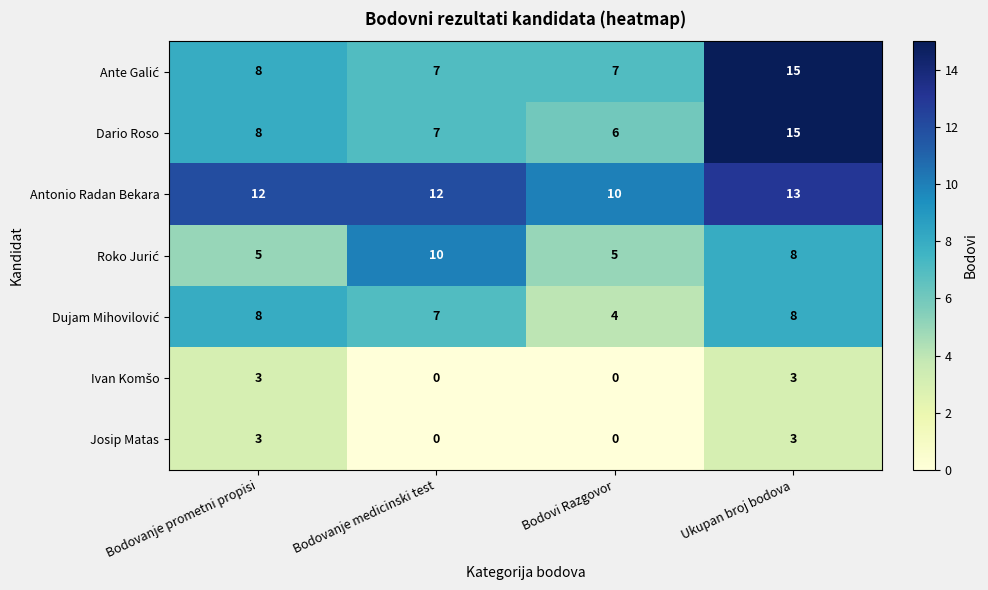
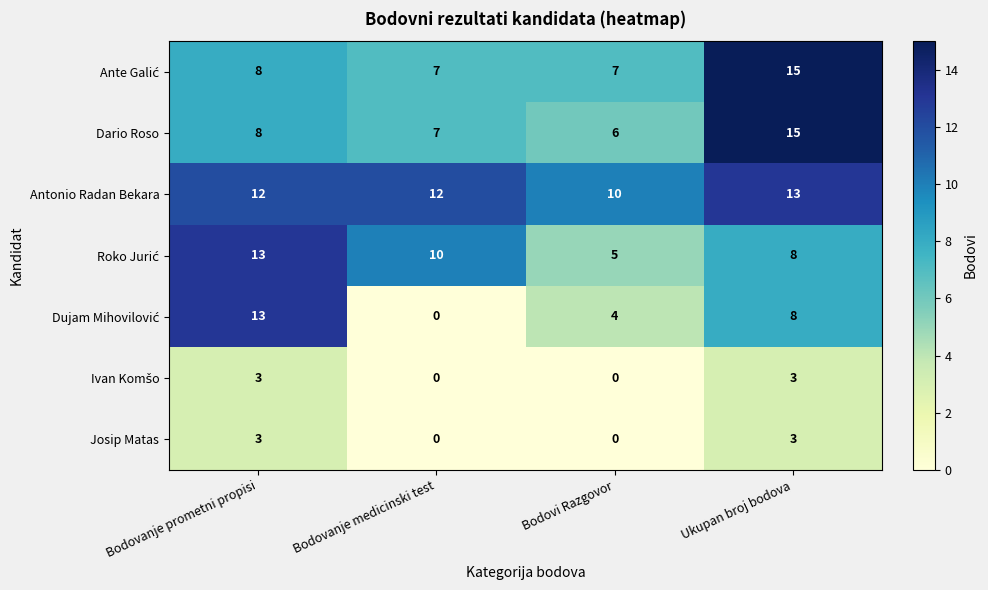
Roko Jurić, Bodovanje prometni propisi: 5 -> 13
Dujam Mihovilović, Bodovanje prometni propisi: 8 -> 13
Dujam Mihovilović, Bodovanje medicinski test: 7 -> 0
